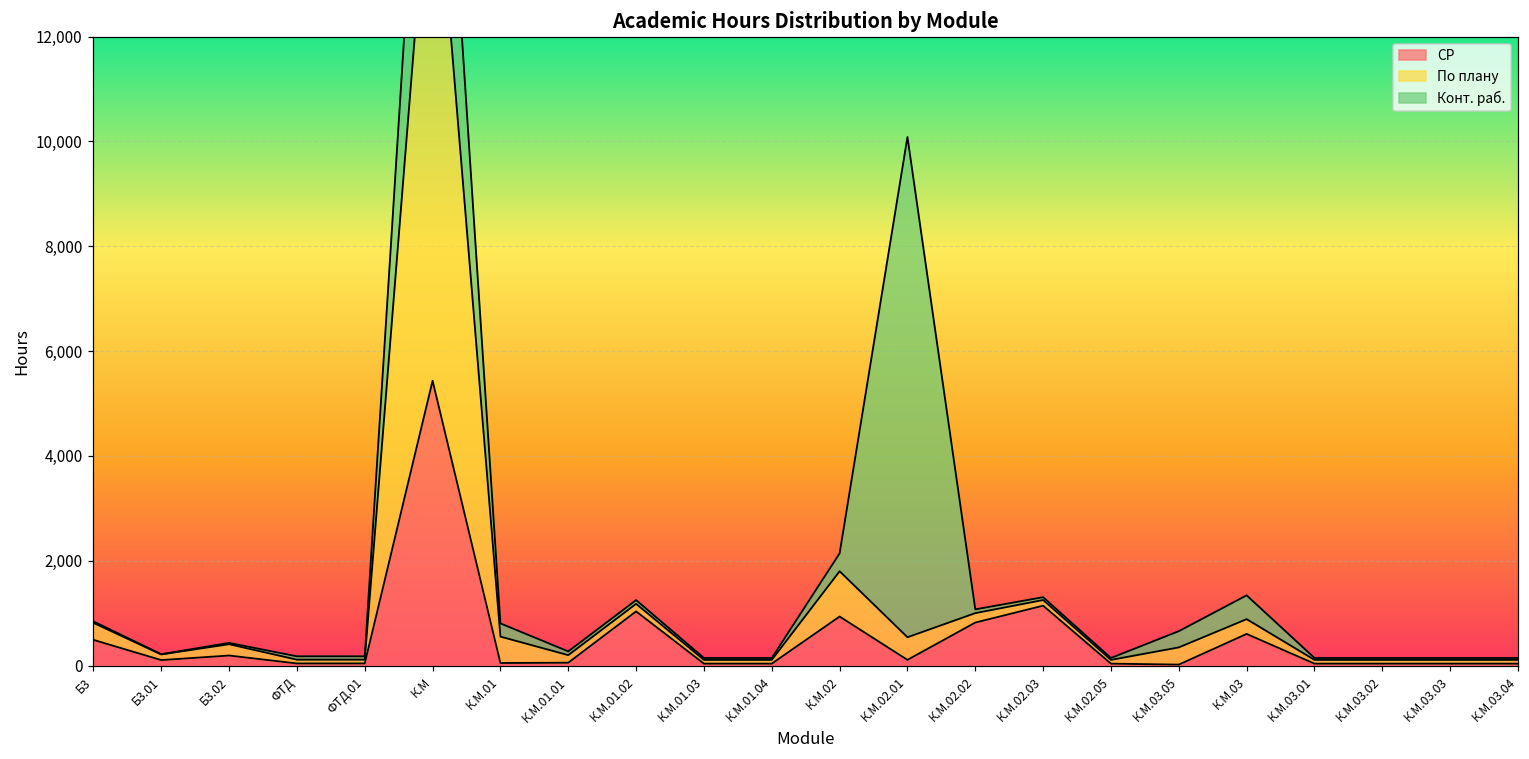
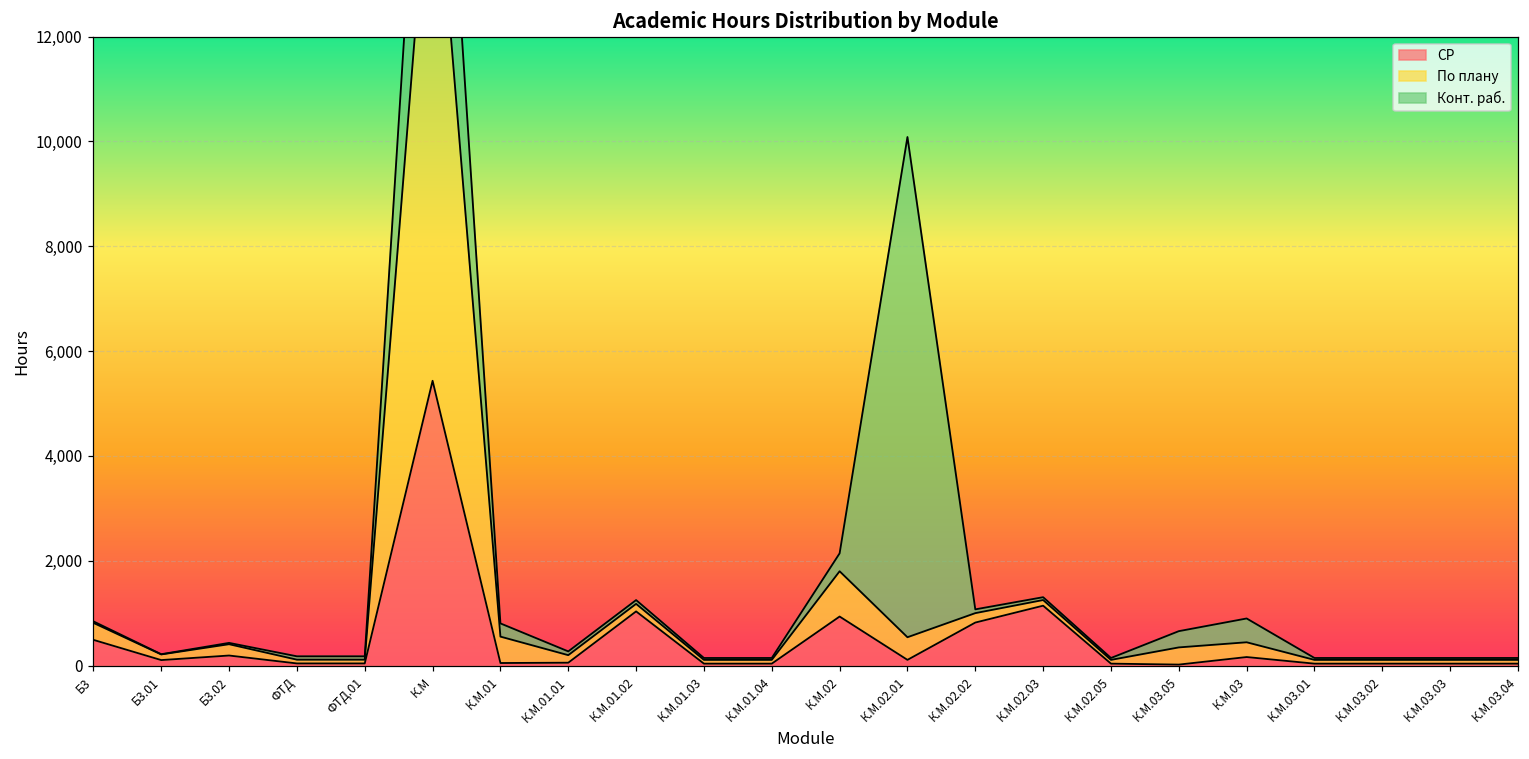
СР, К.М.03: 600 -> 200
